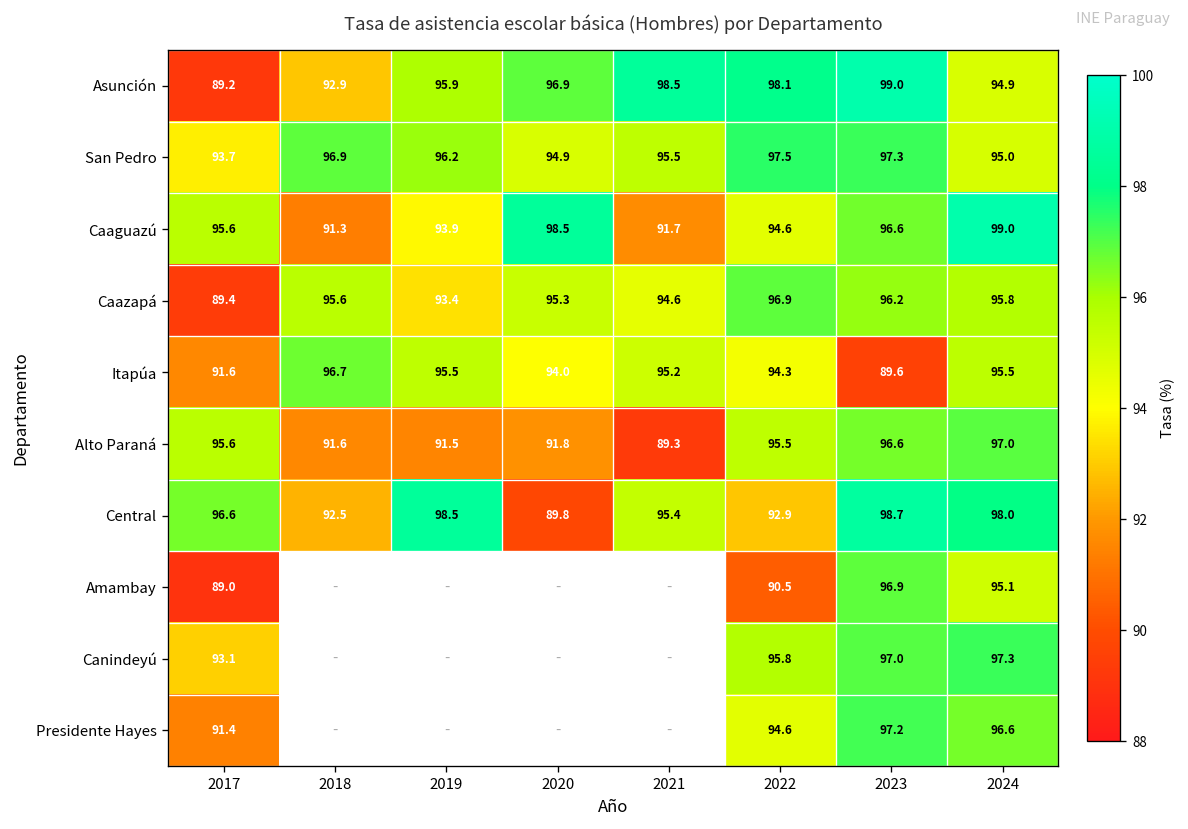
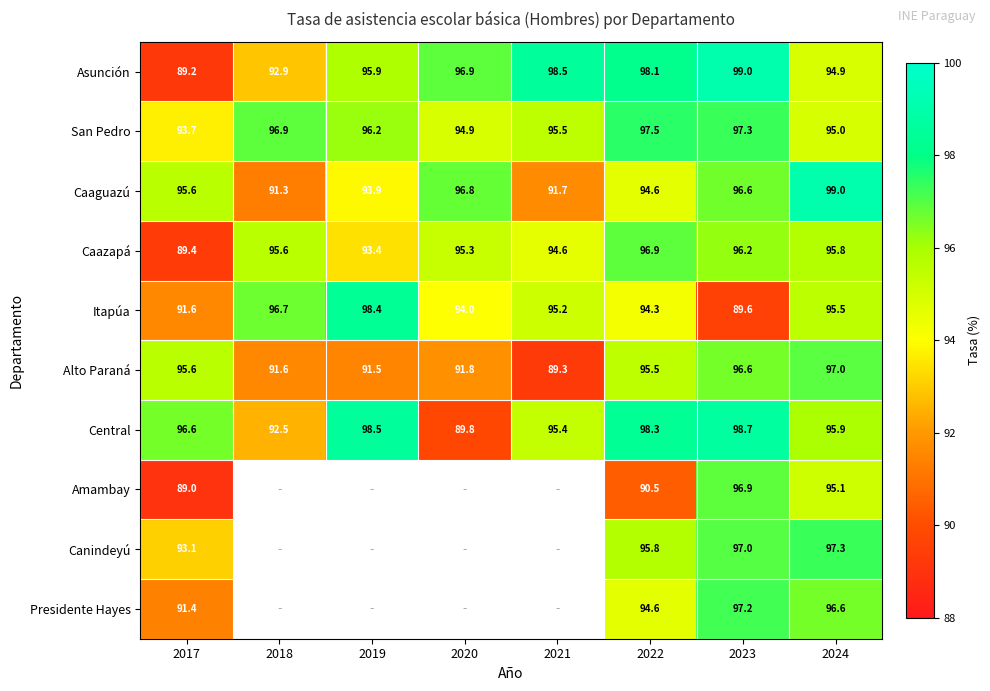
Caaguazú, 2020: 98.5 -> 96.8
Itapúa, 2019: 95.5 -> 98.4
Central, 2022: 92.9 -> 98.3
Central, 2024: 98.0 -> 95.9
